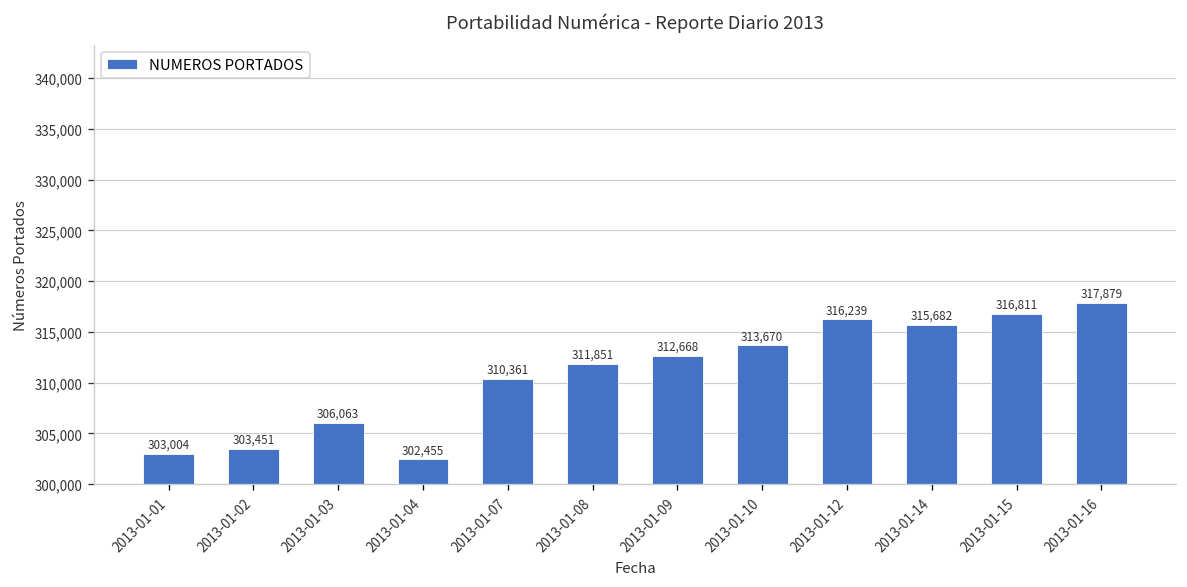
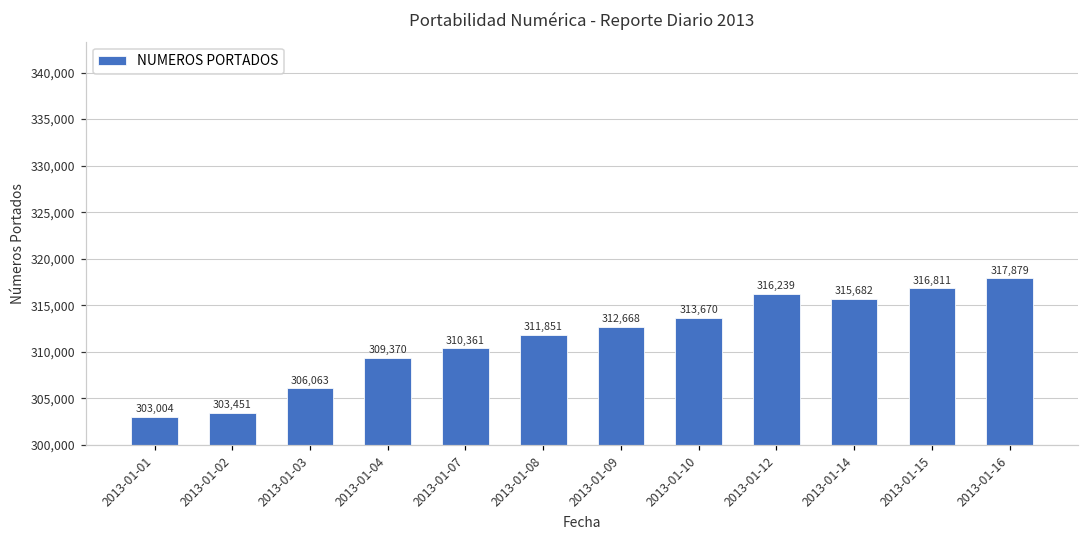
2013-01-04: 302,455 -> 309,370
